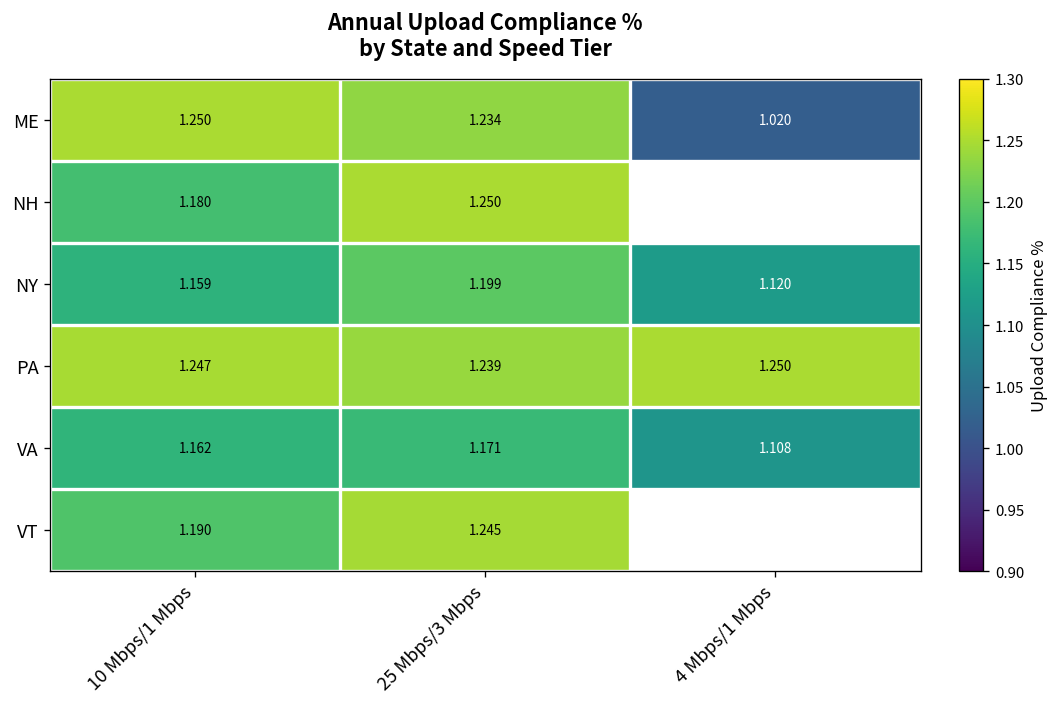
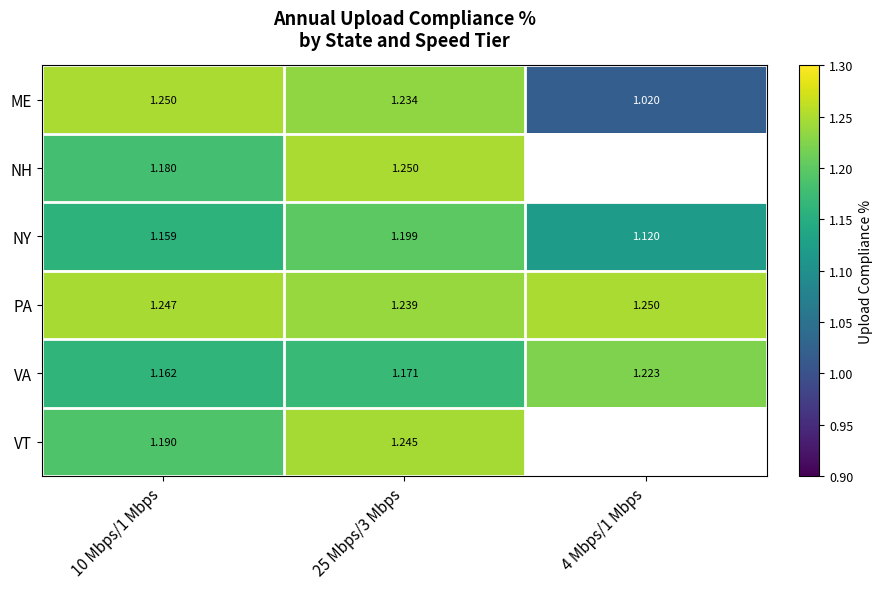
VA, 4 Mbps/1 Mbps: 1.108 -> 1.223
